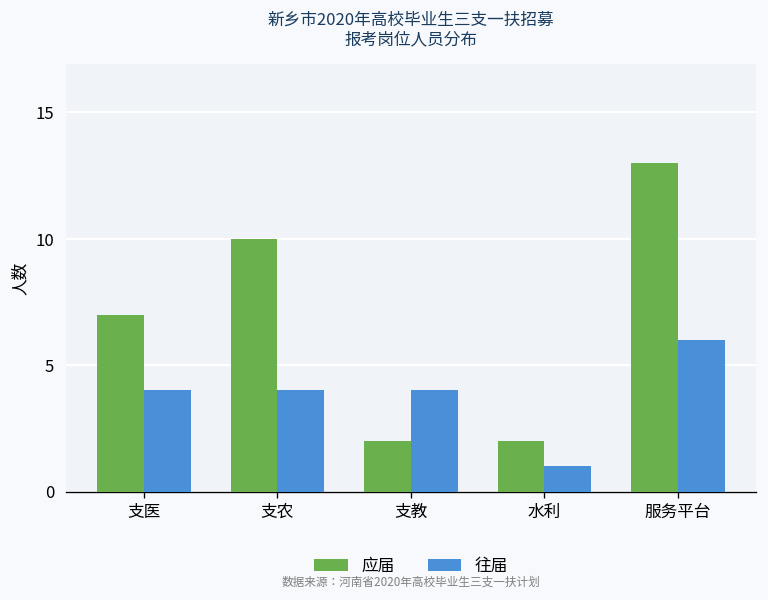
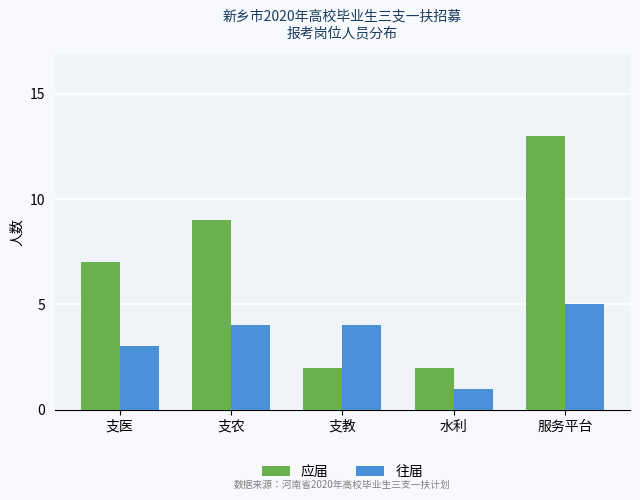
往届, 支医: 4 -> 3
应届, 支农: 10 -> 9
往届, 服务平台: 6 -> 5
